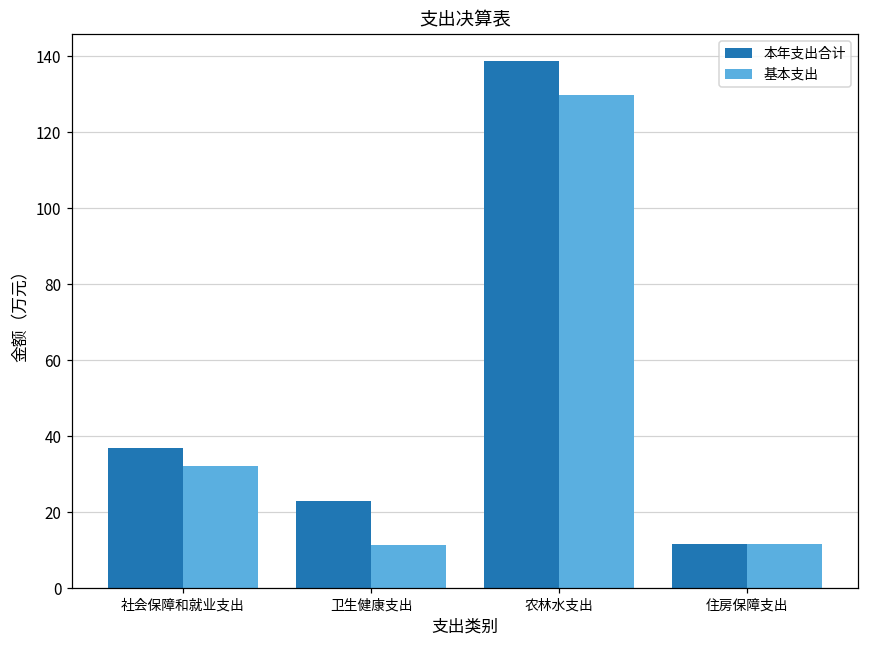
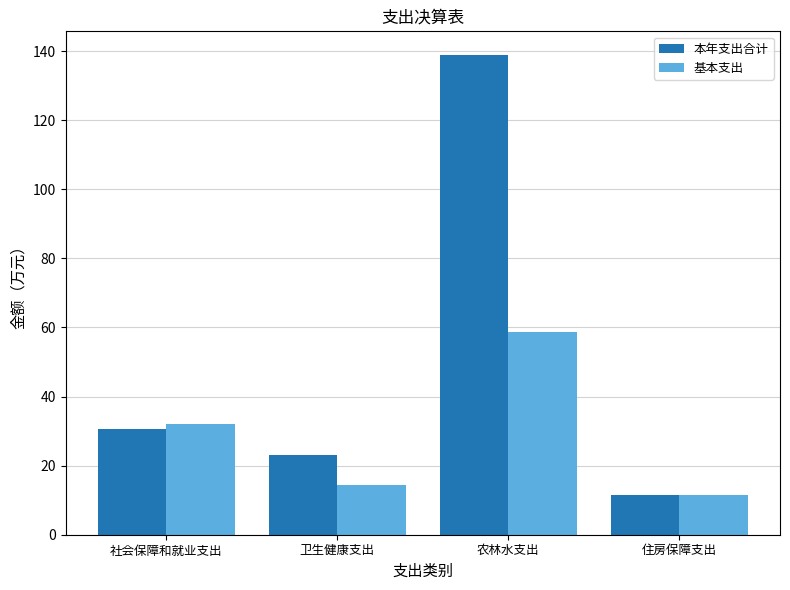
本年支出合计, 社会保障和就业支出: 37 -> 31
基本支出, 卫生健康支出: 11 -> 15
基本支出, 农林水支出: 130 -> 59
